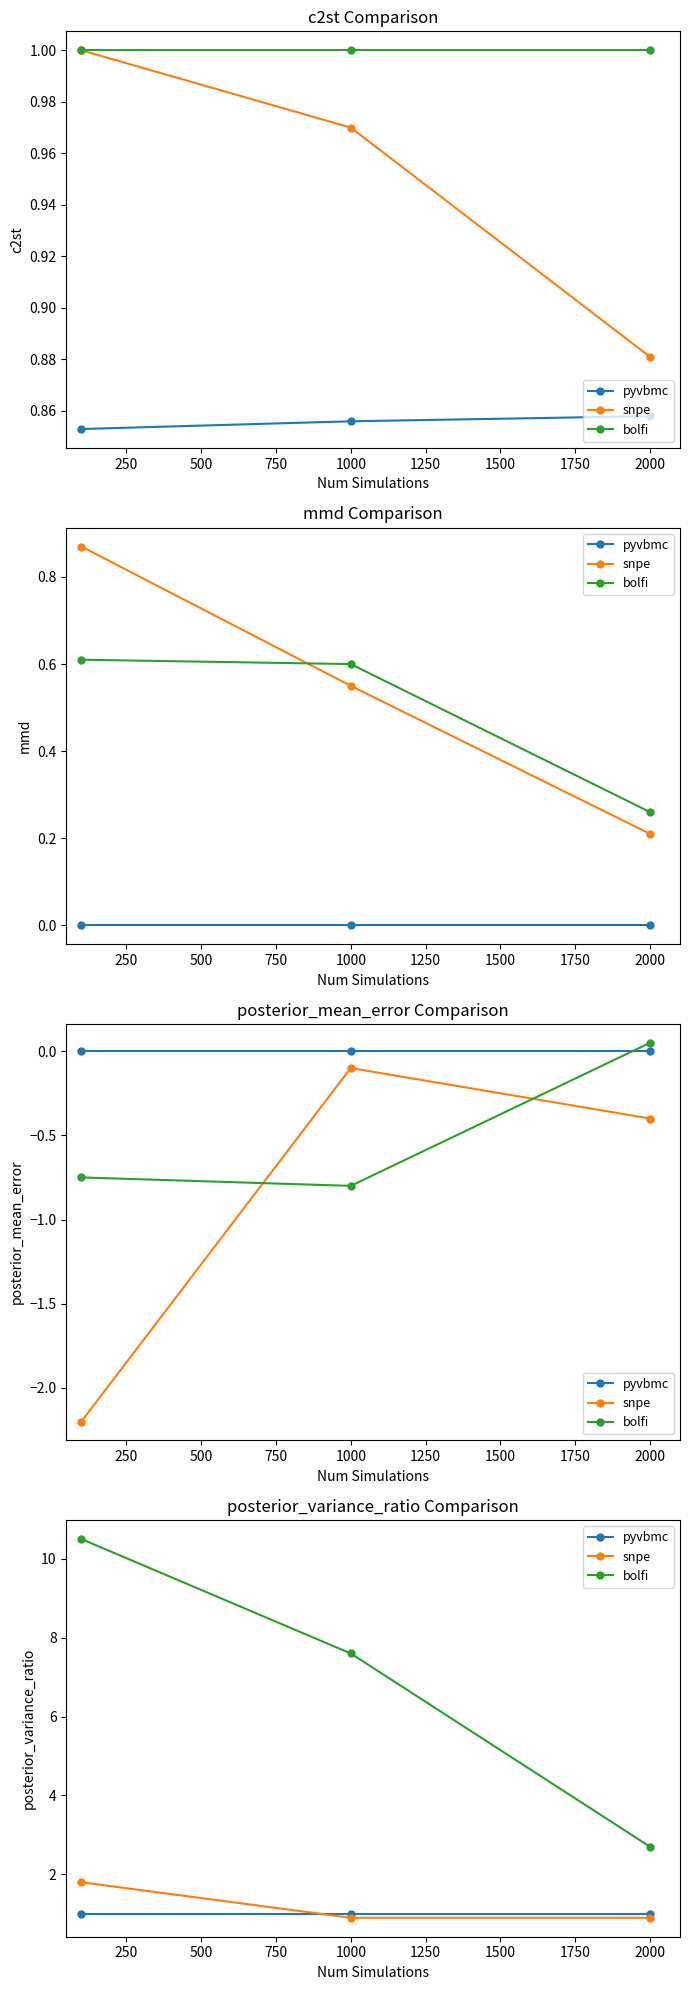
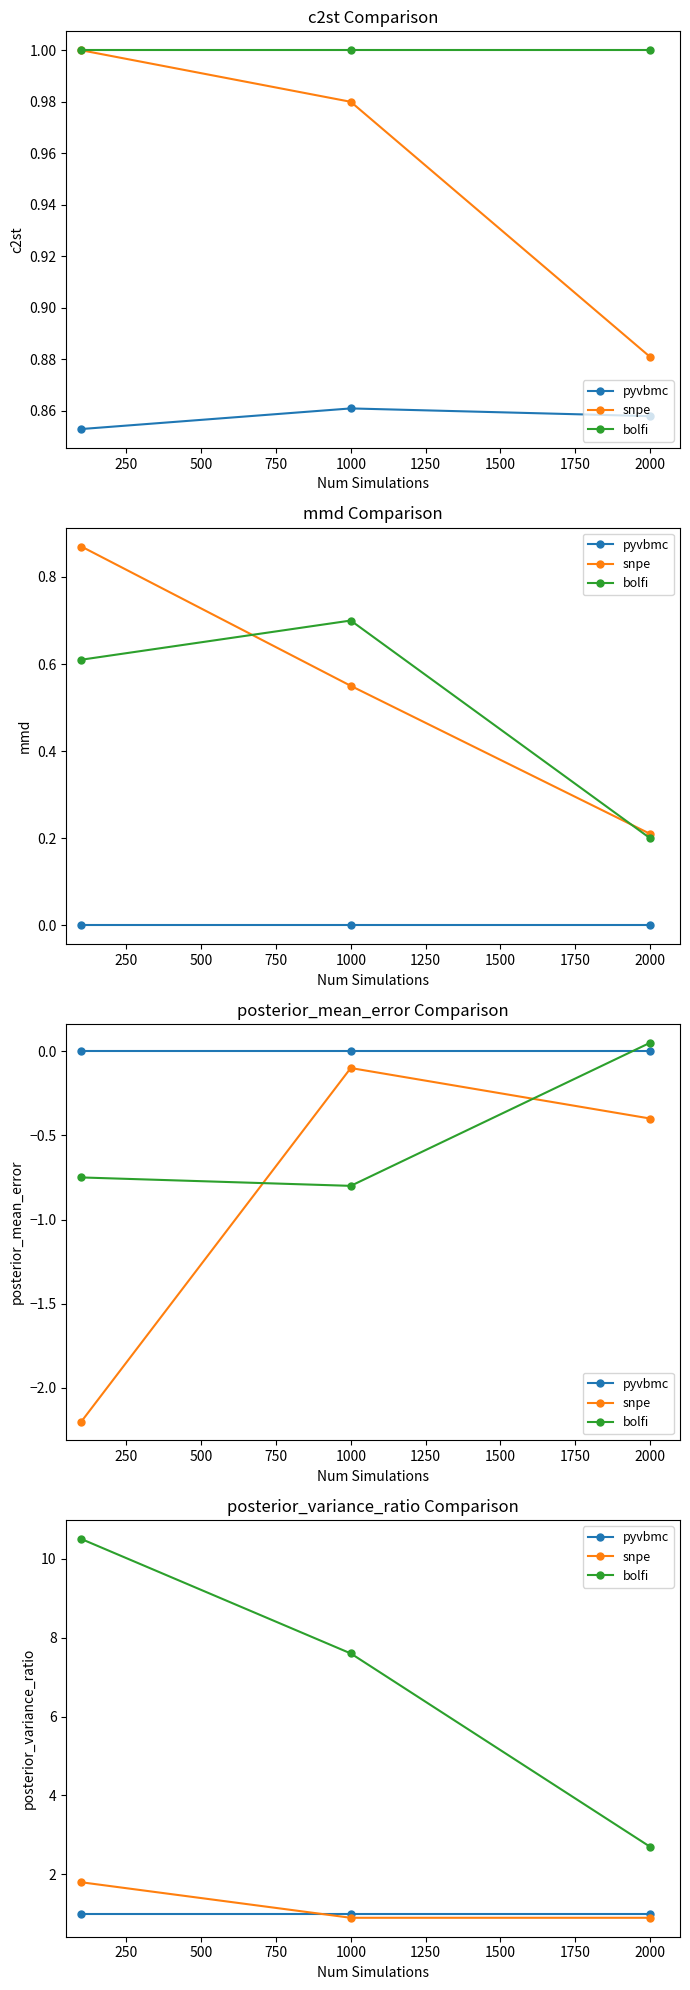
c2st Comparison, pyvbmc, 1000: 0.856 -> 0.861
c2st Comparison, snpe, 1000: 0.97 -> 0.98
mmd Comparison, bolfi, 1000: 0.6 -> 0.7
mmd Comparison, bolfi, 2000: 0.26 -> 0.20
